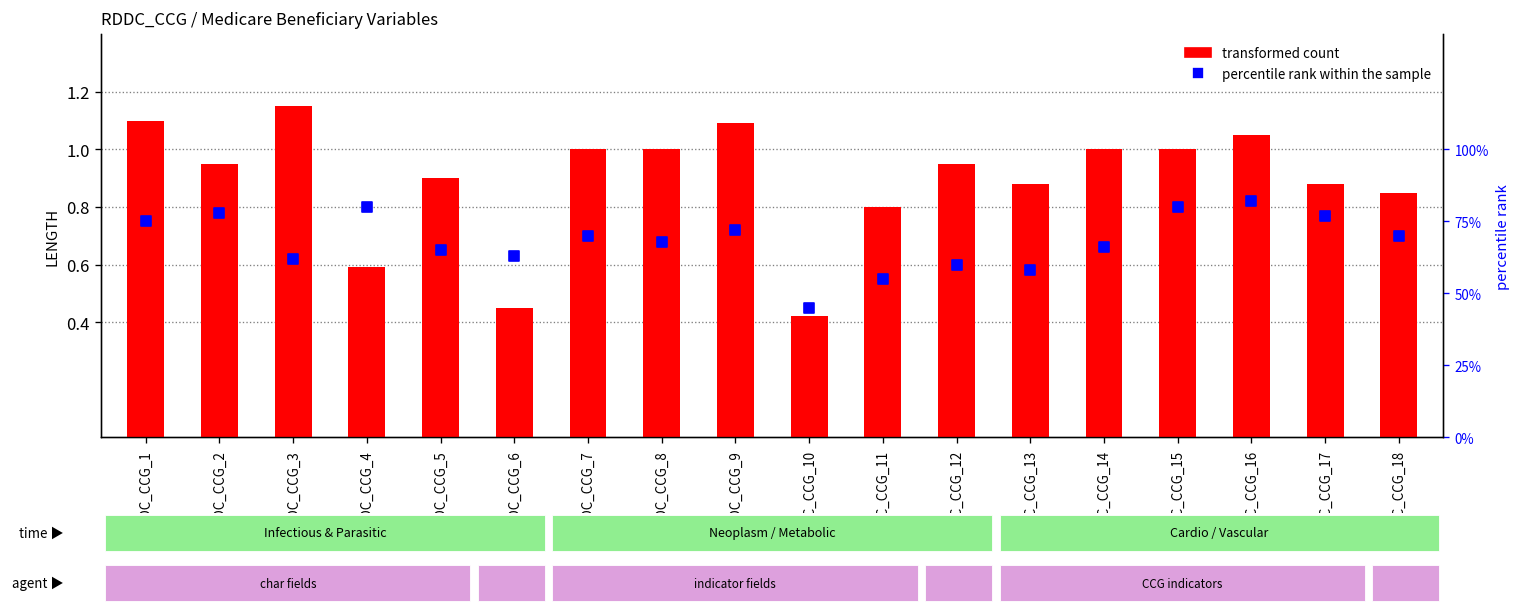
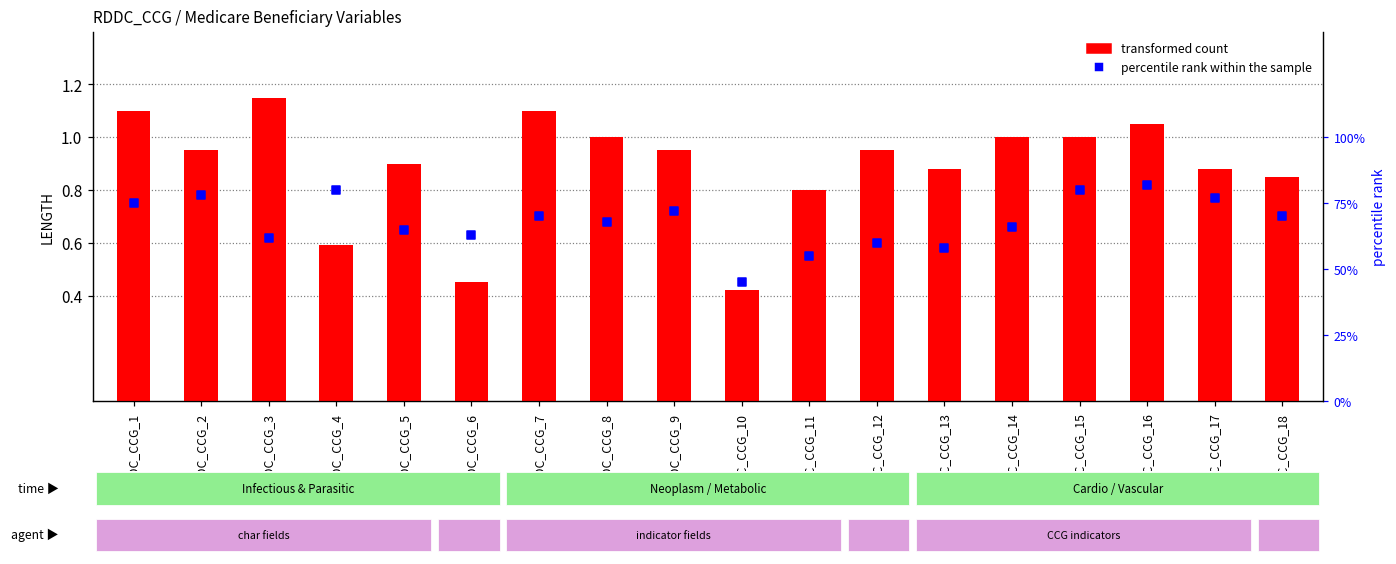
transformed count, RDDC_CCG_7: 1.0 -> 1.1
transformed count, RDDC_CCG_9: 1.09 -> 0.95
